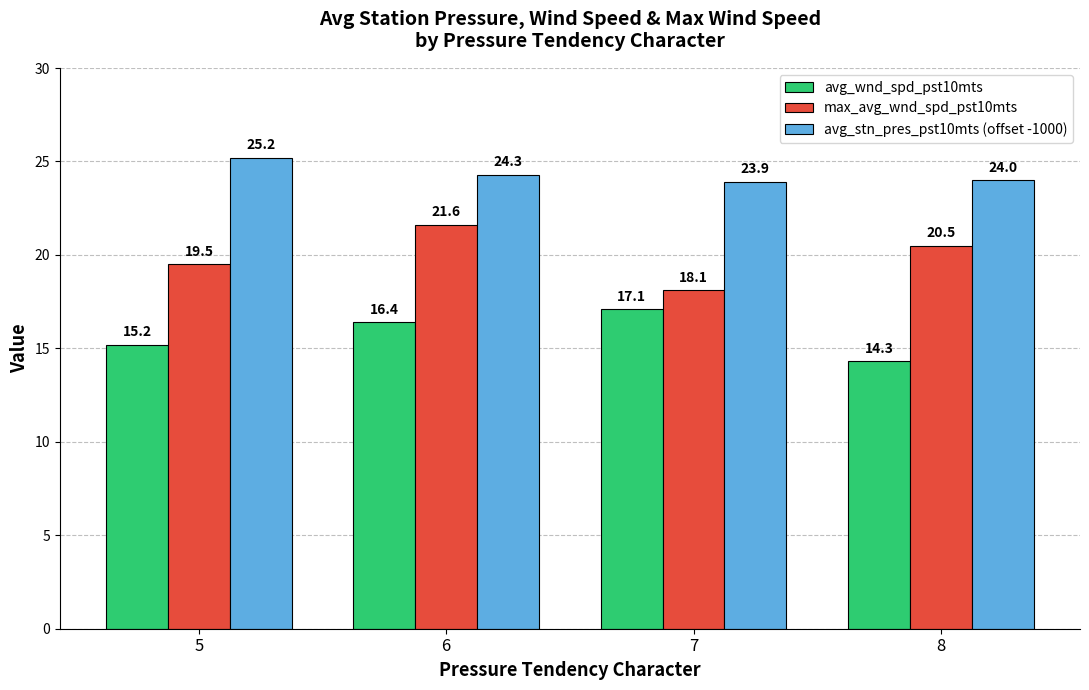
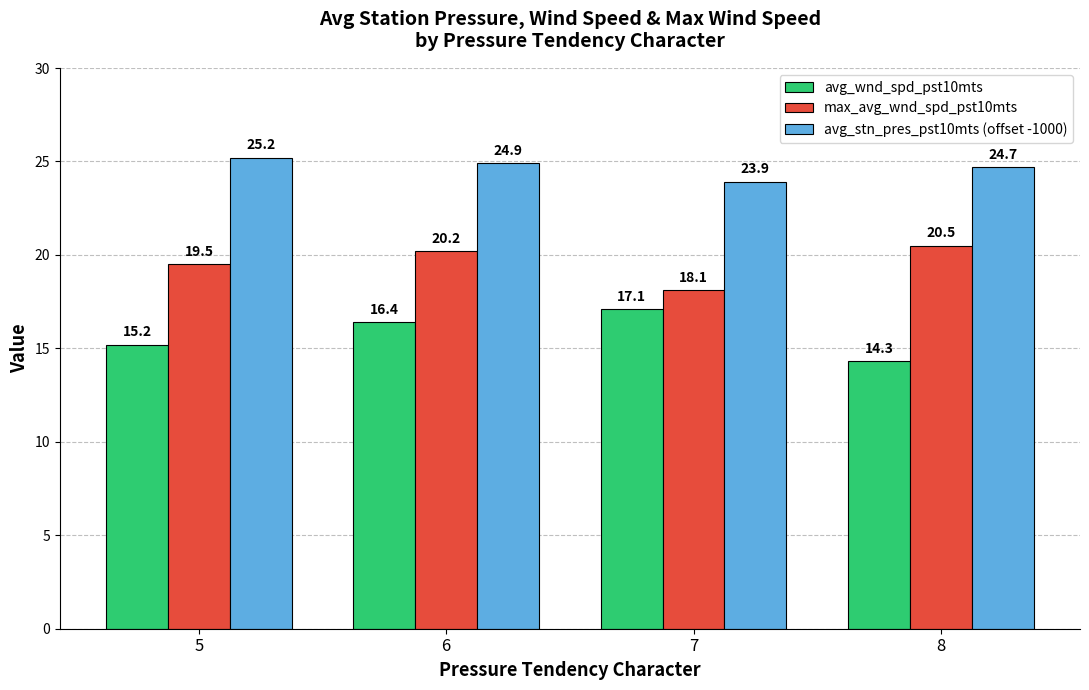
max_avg_wnd_spd_pst10mts, 6: 21.6 -> 20.2
avg_stn_pres_pst10mts (offset -1000), 6: 24.3 -> 24.9
avg_stn_pres_pst10mts (offset -1000), 8: 24.0 -> 24.7
